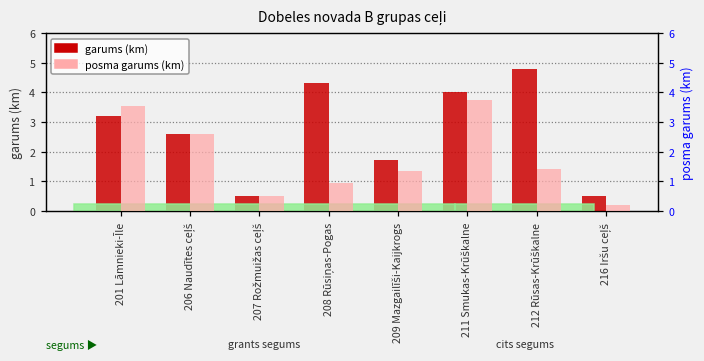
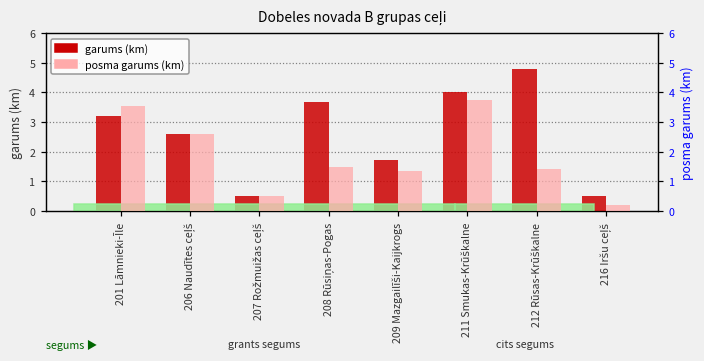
garums (km), 208 Rūsiņas-Pogas: 4.3 -> 3.7
posma garums (km), 208 Rūsiņas-Pogas: 1.0 -> 1.5
